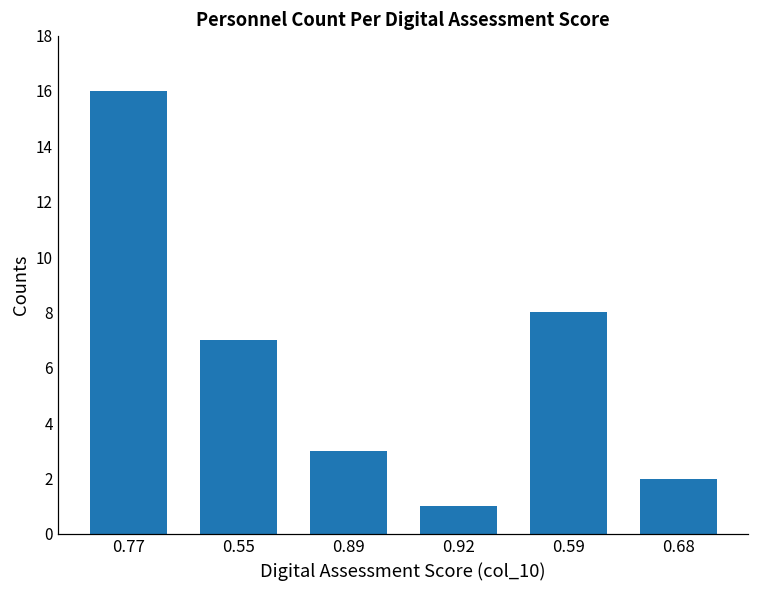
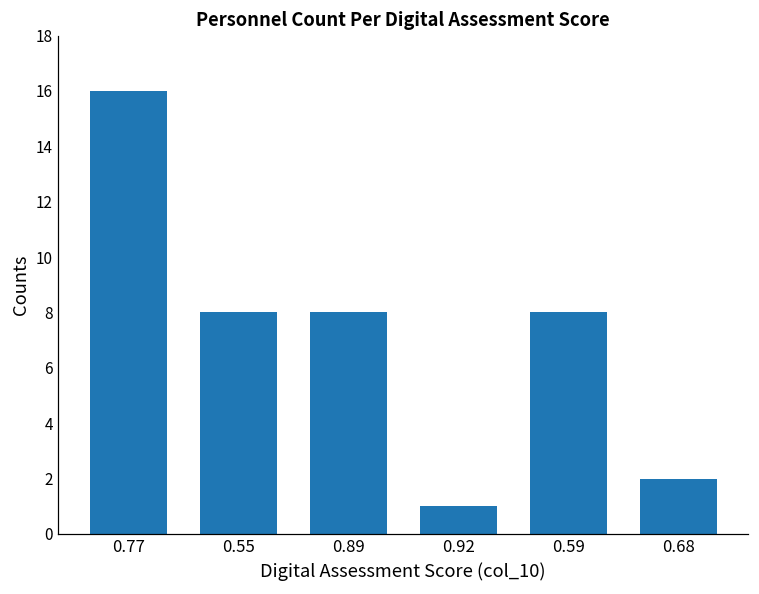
0.55: 7 -> 8
0.89: 3 -> 8
